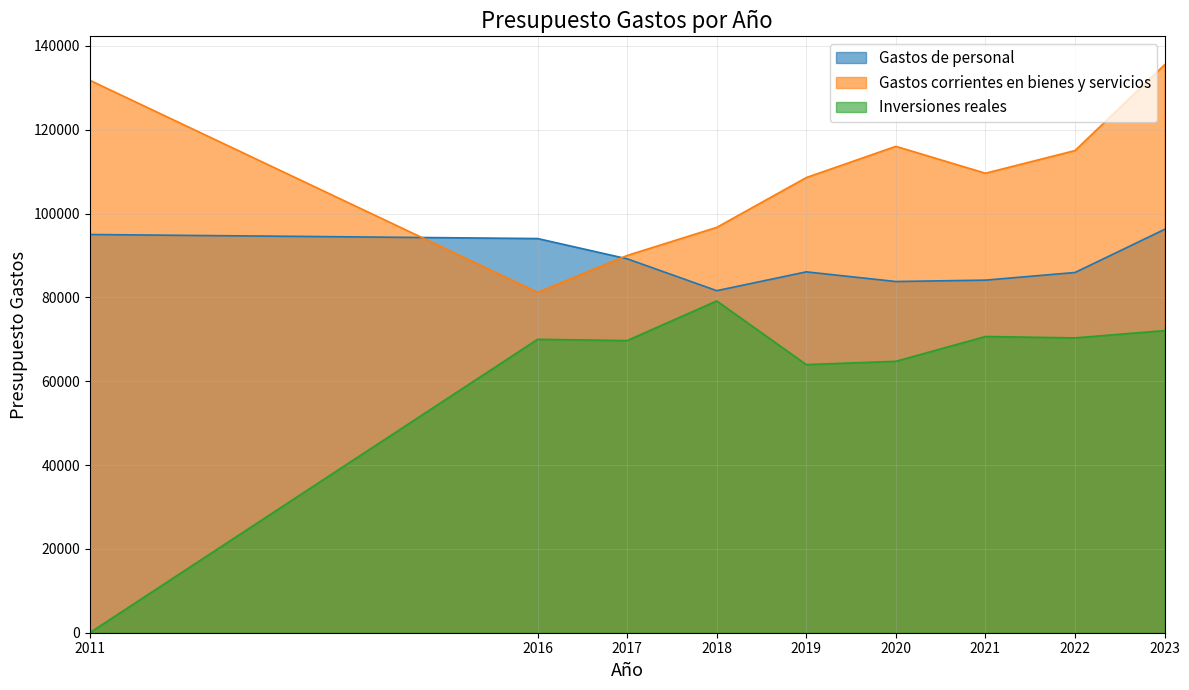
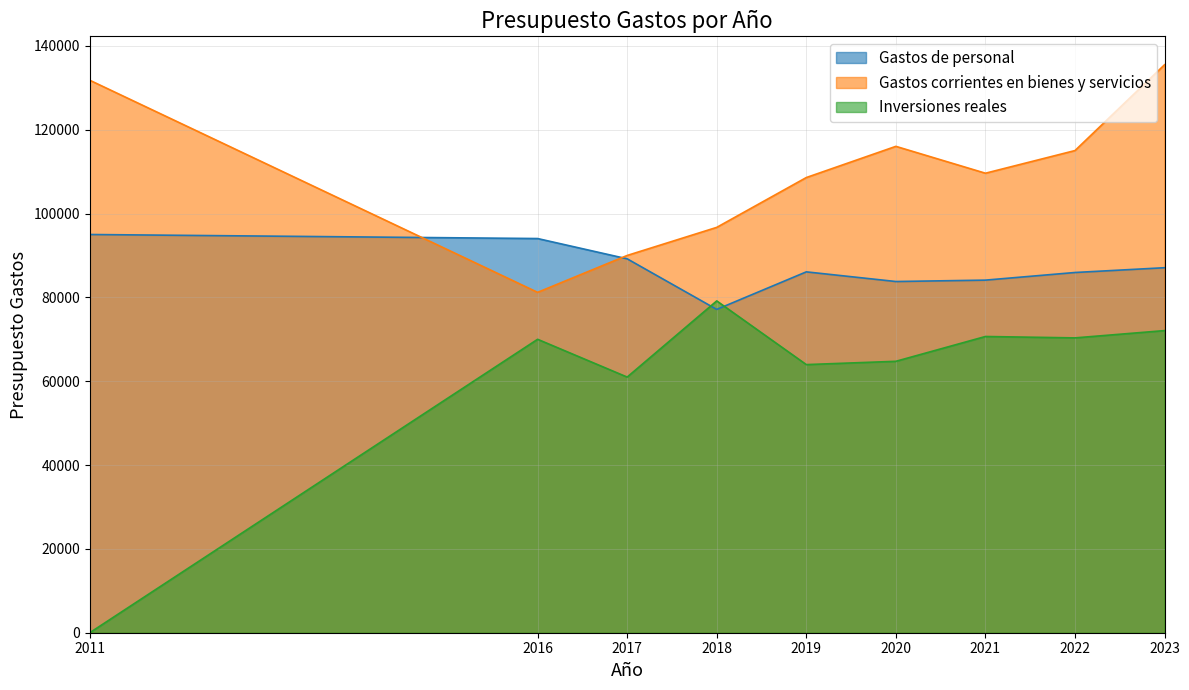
Inversiones reales, 2017: 70000 -> 61000
Gastos de personal, 2018: 82000 -> 77000
Gastos de personal, 2023: 96000 -> 87000
